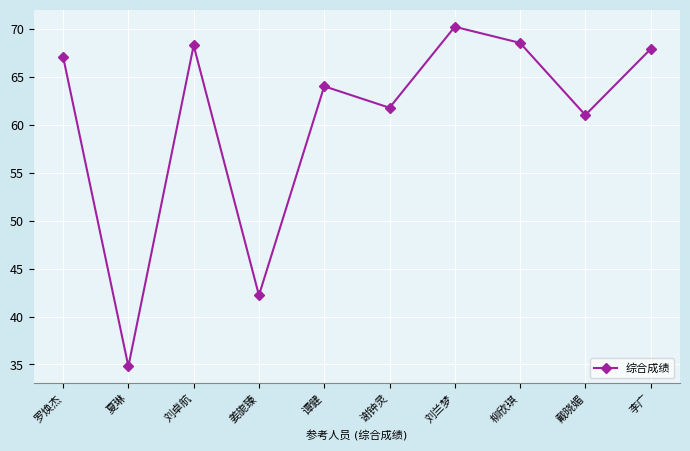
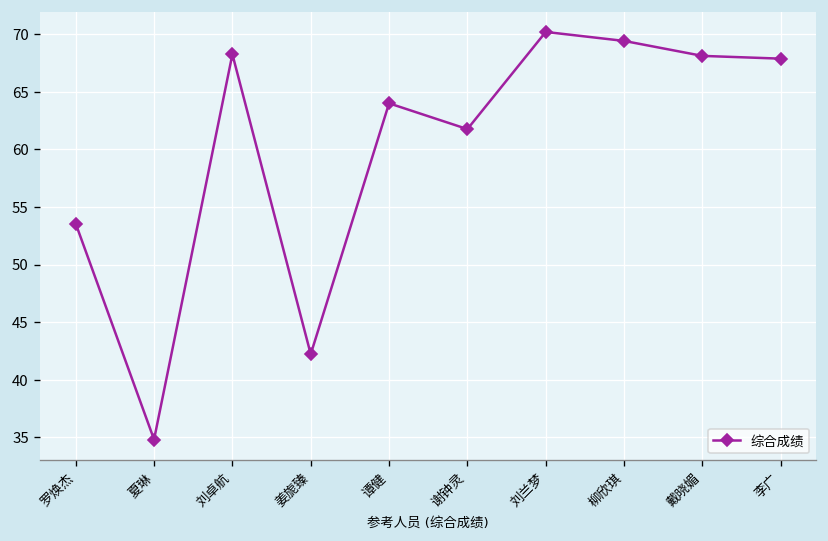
罗焕杰: 67 -> 54
柳欣琪: 68.5 -> 69.4
戴晓媚: 61 -> 68
